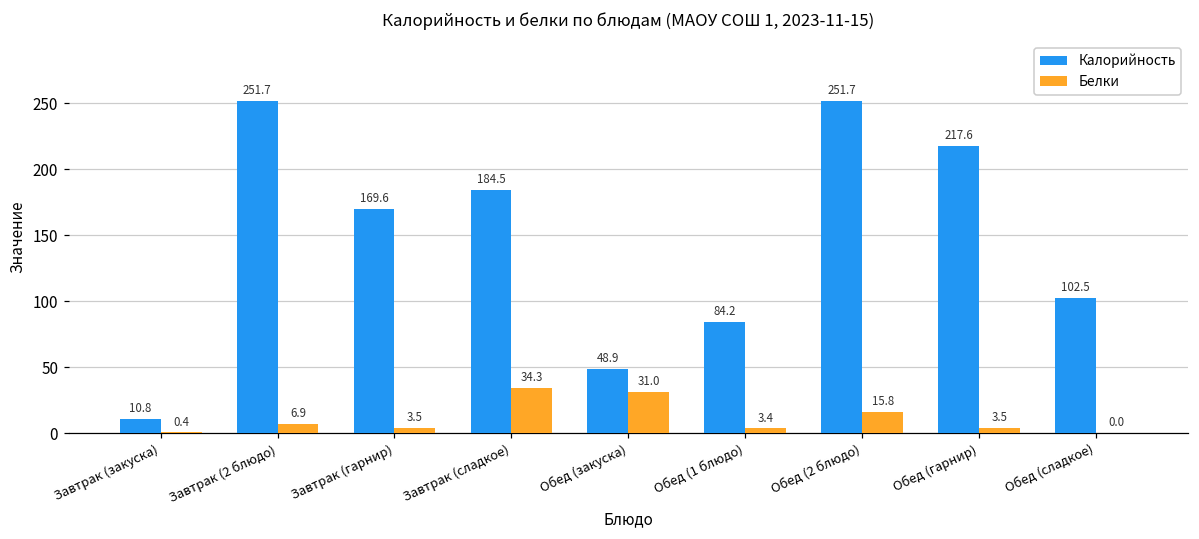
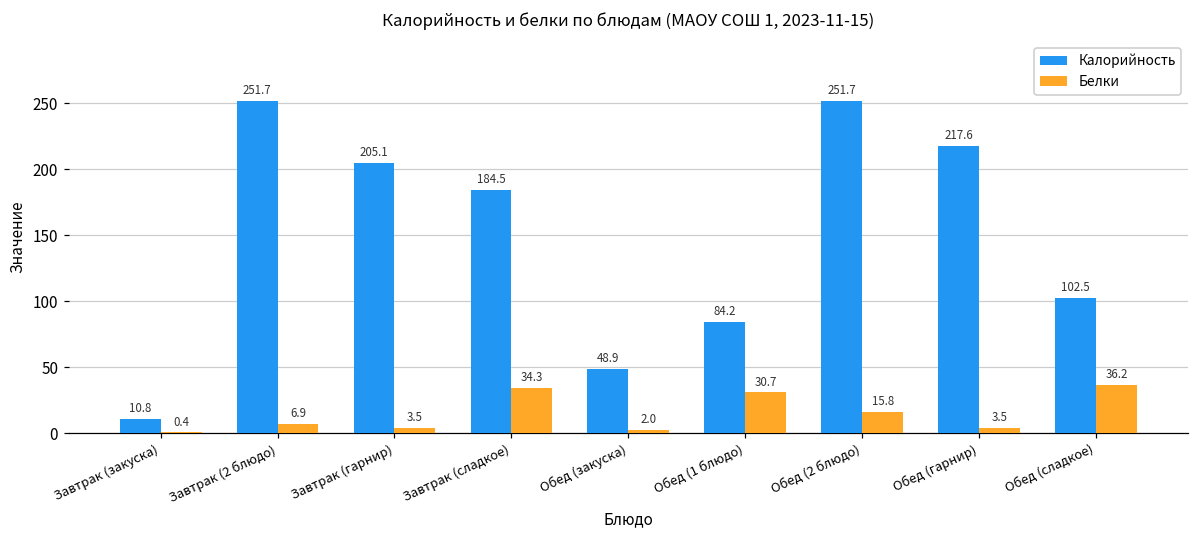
Калорийность, Завтрак (гарнир): 169.6 -> 205.1
Белки, Обед (закуска): 31.0 -> 2.0
Белки, Обед (1 блюдо): 3.4 -> 30.7
Белки, Обед (сладкое): 0.0 -> 36.2
